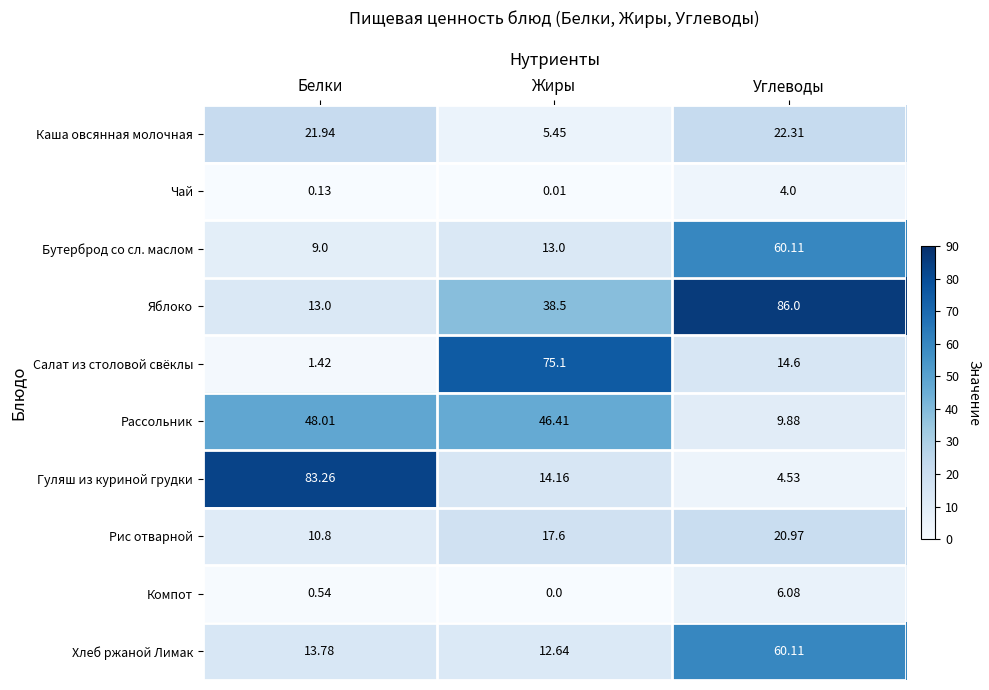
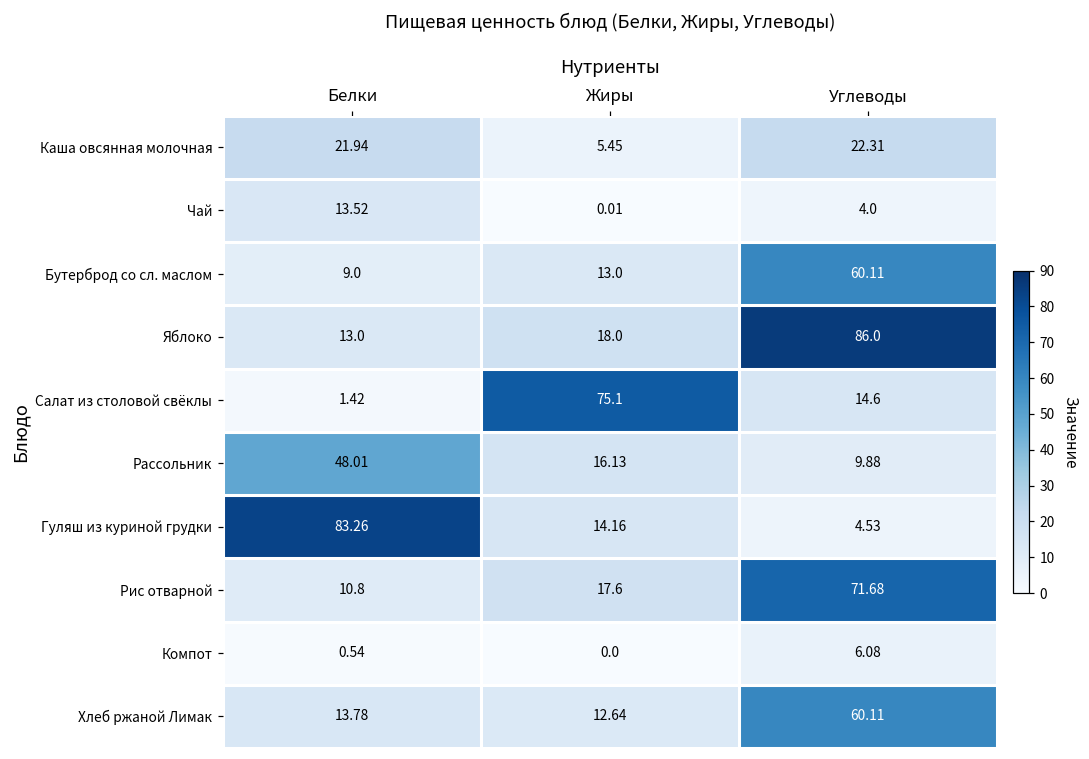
Чай, Белки: 0.13 -> 13.52
Яблоко, Жиры: 38.5 -> 18.0
Рассольник, Жиры: 46.41 -> 16.13
Рис отварной, Углеводы: 20.97 -> 71.68
